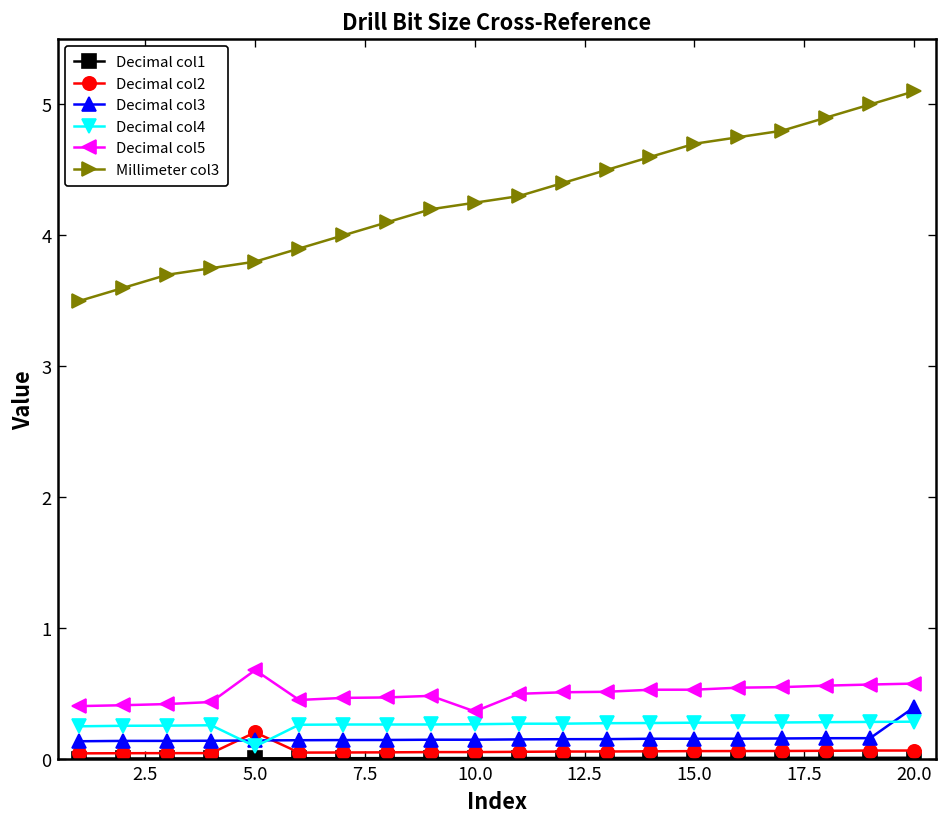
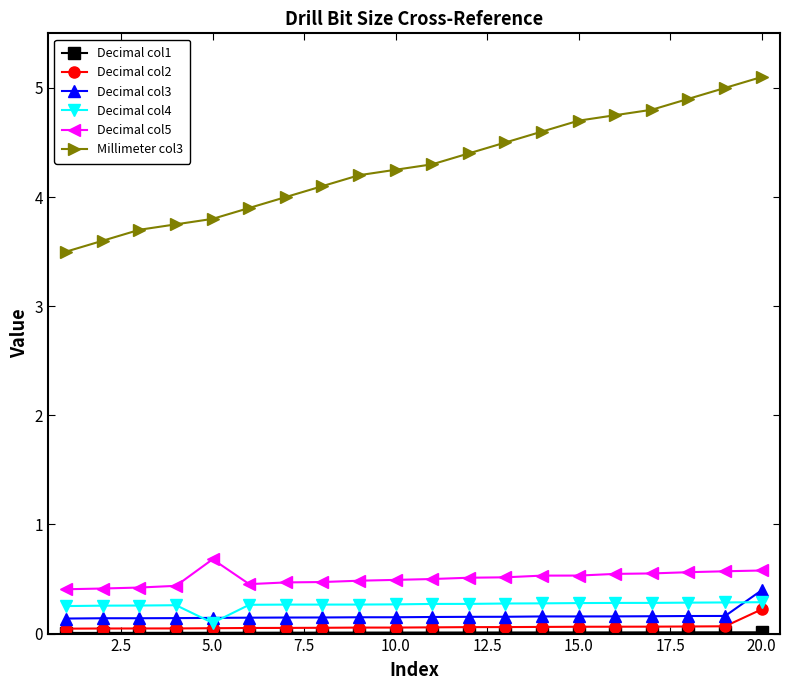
Decimal col2, 5.0: 0.21 -> 0.05
Decimal col5, 10.0: 0.37 -> 0.49
Decimal col2, 20.0: 0.07 -> 0.22
